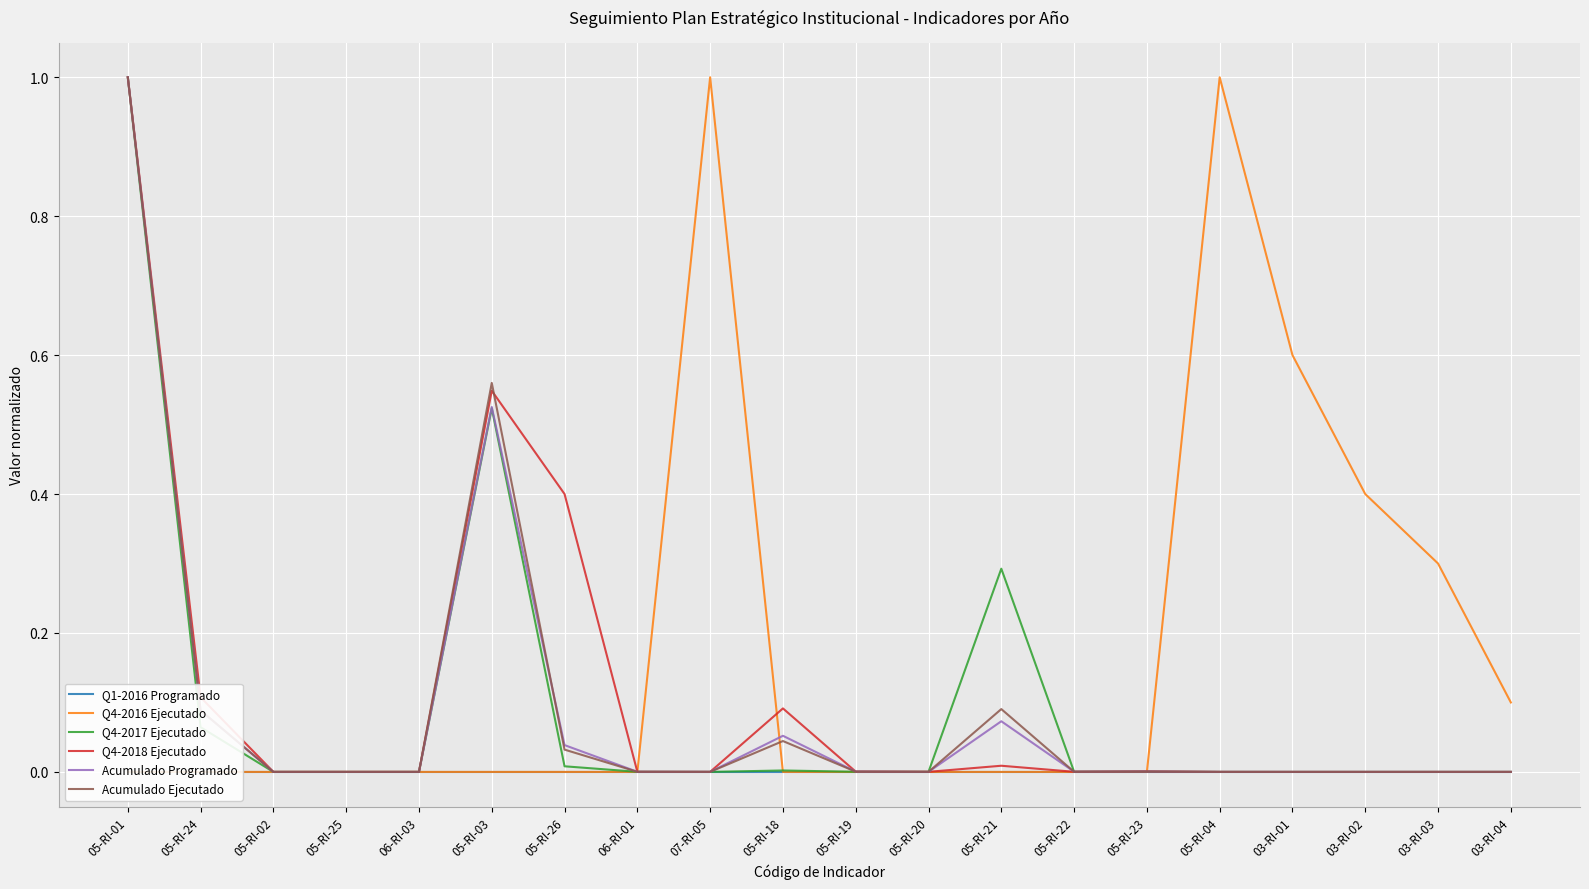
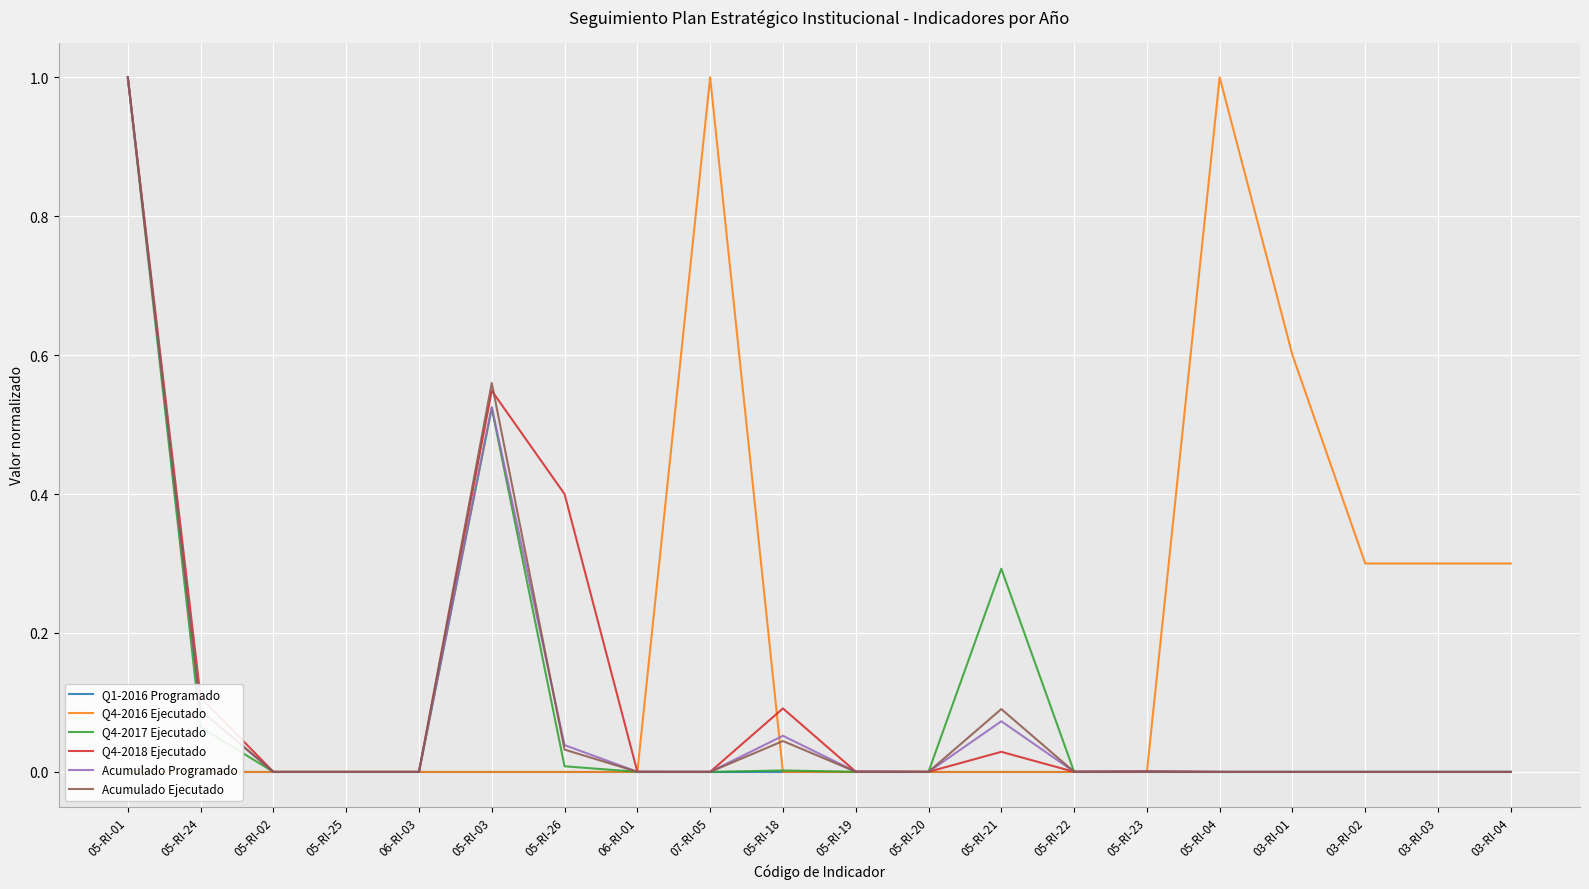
Q4-2018 Ejecutado, 05-RI-21: 0.01 -> 0.03
Q4-2016 Ejecutado, 03-RI-02: 0.4 -> 0.3
Q4-2016 Ejecutado, 03-RI-04: 0.1 -> 0.3
